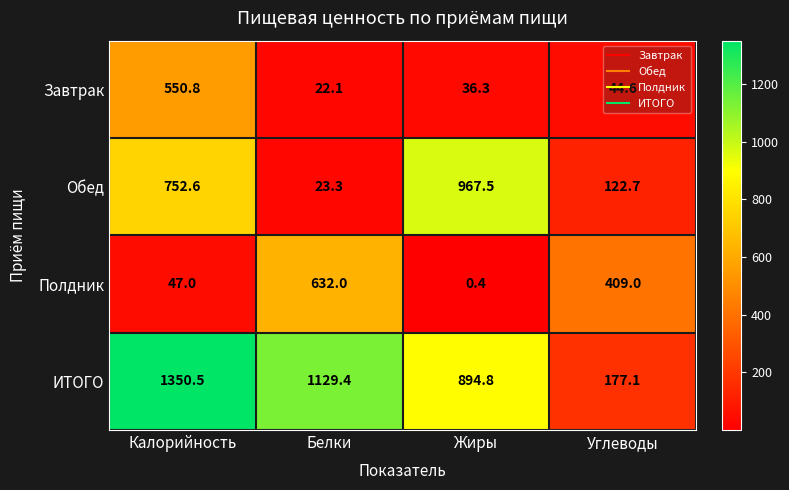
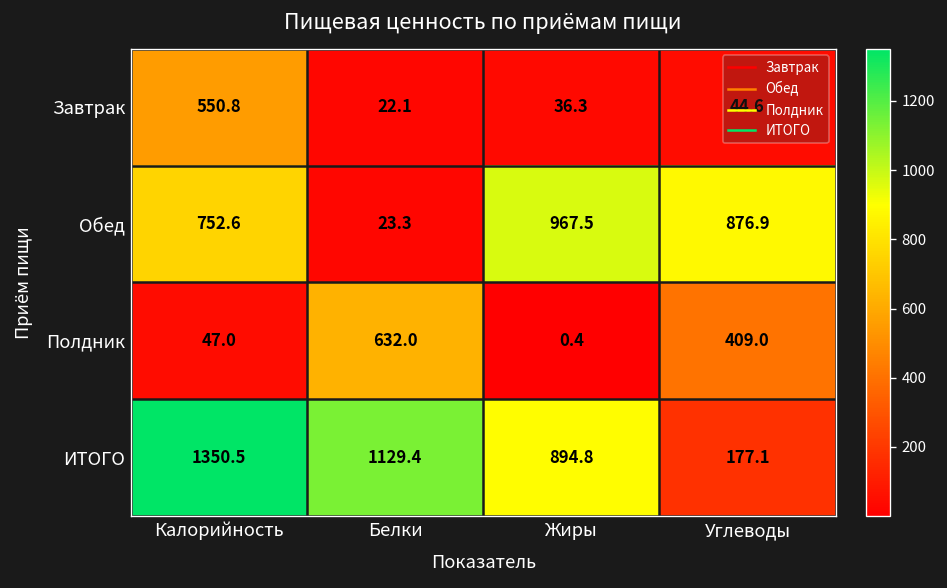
Обед, Углеводы: 122.7 -> 876.9
